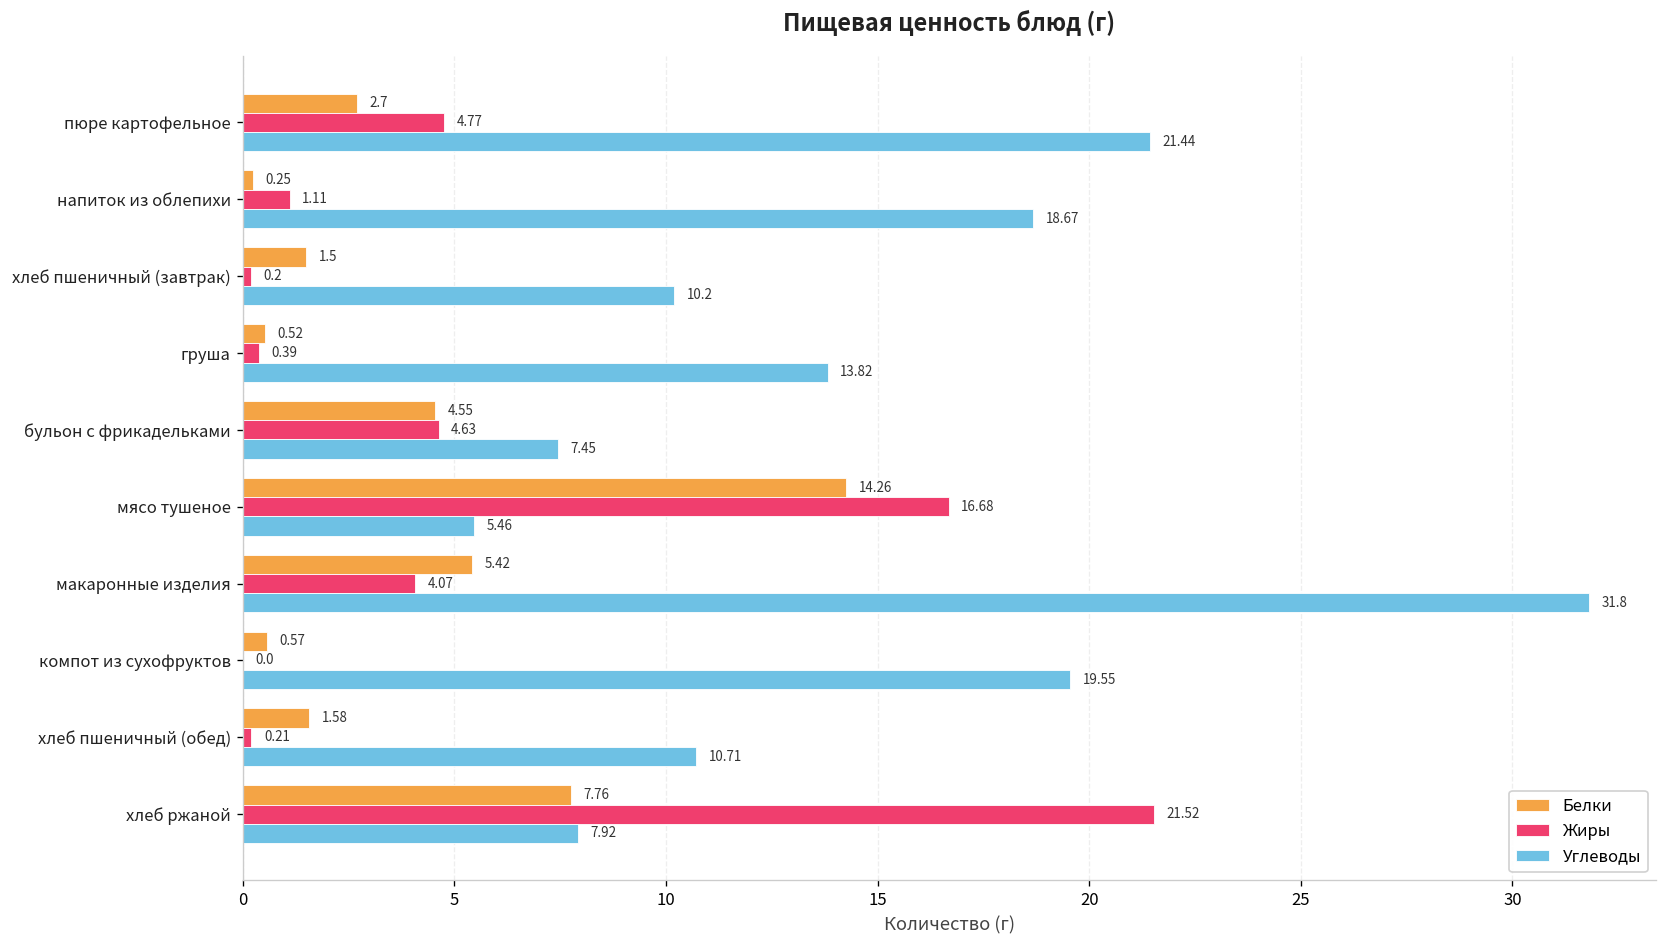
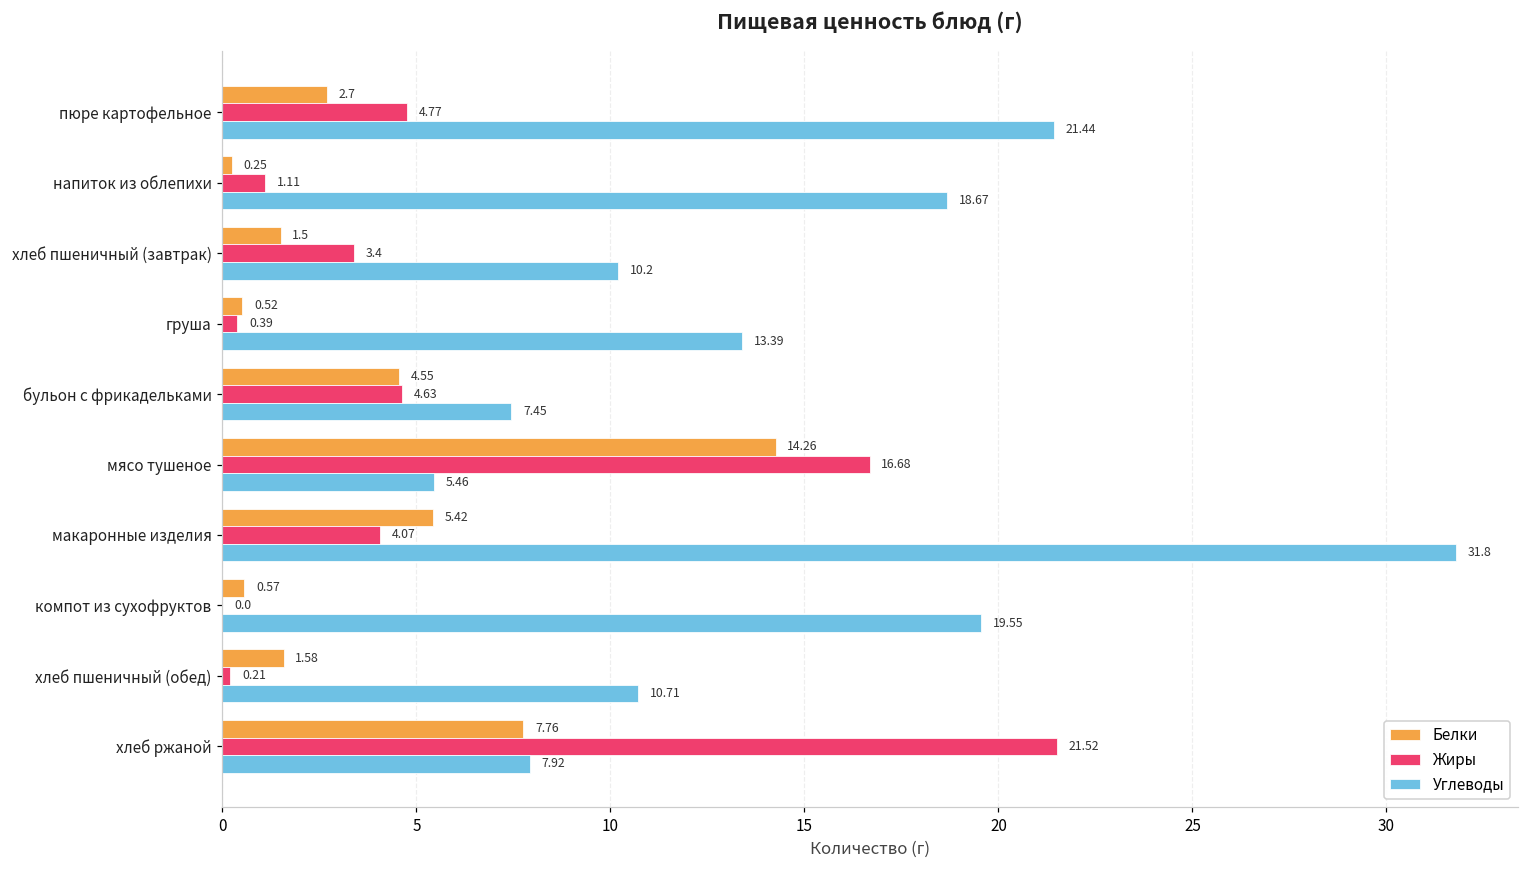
Жиры, хлеб пшеничный (завтрак): 0.2 -> 3.4
Углеводы, груша: 13.82 -> 13.39
